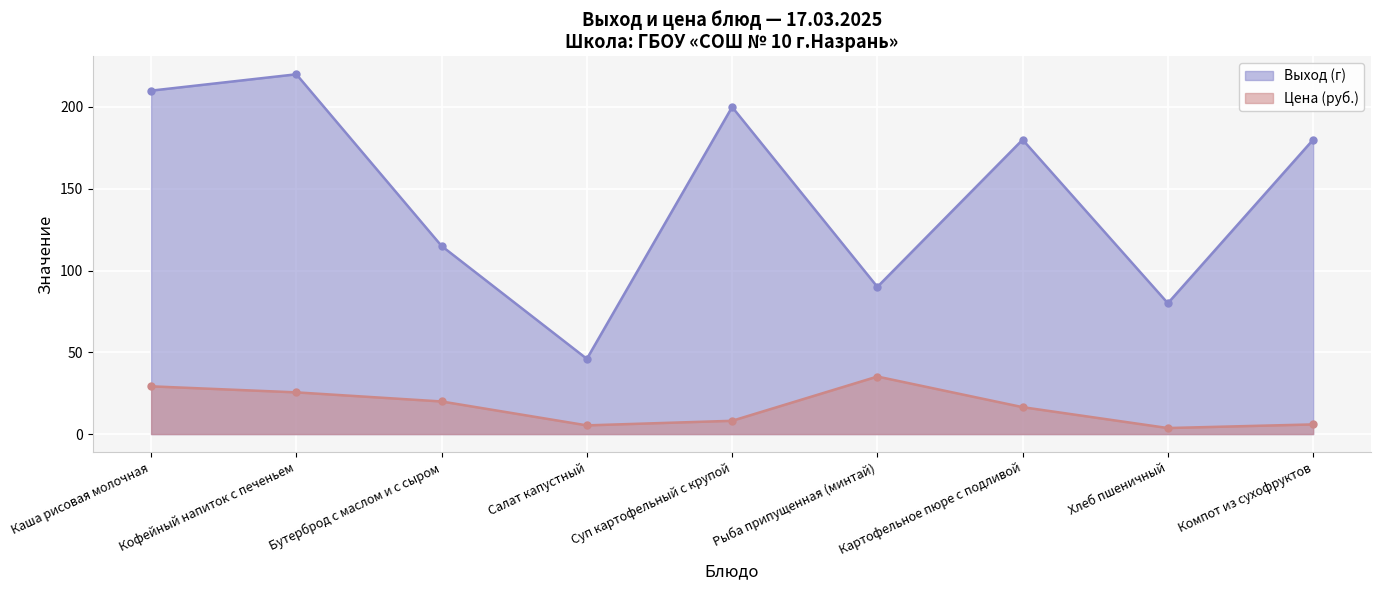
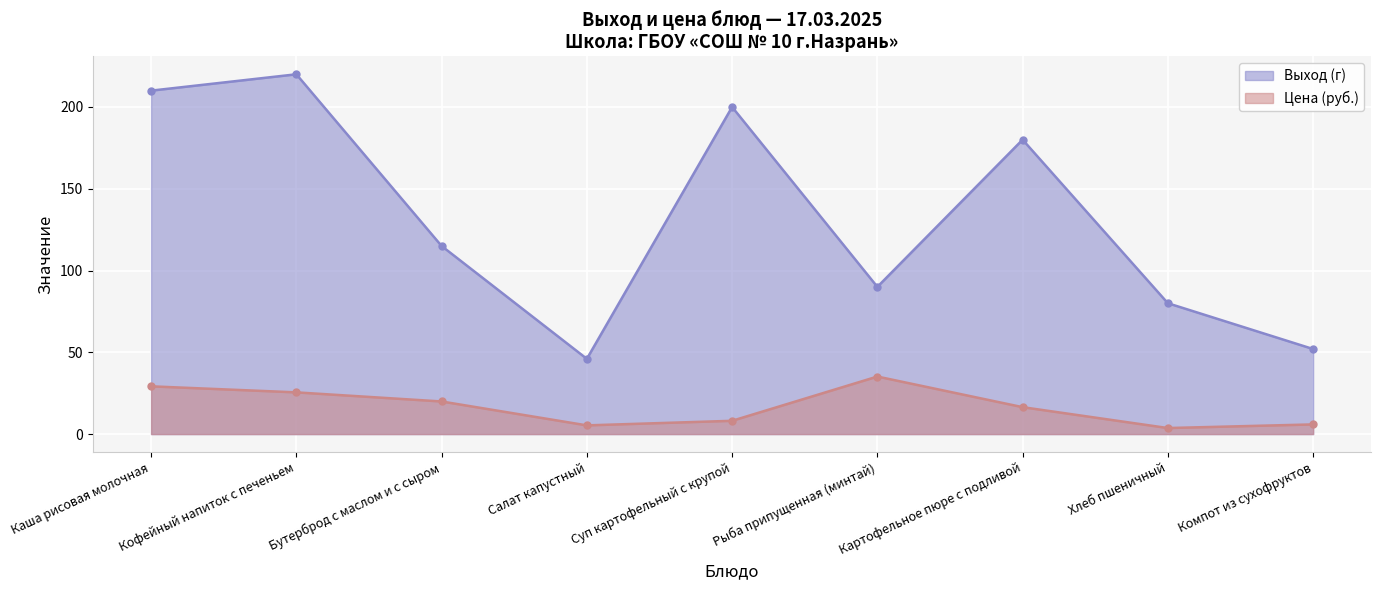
Выход (г), Компот из сухофруктов: 180 -> 52
